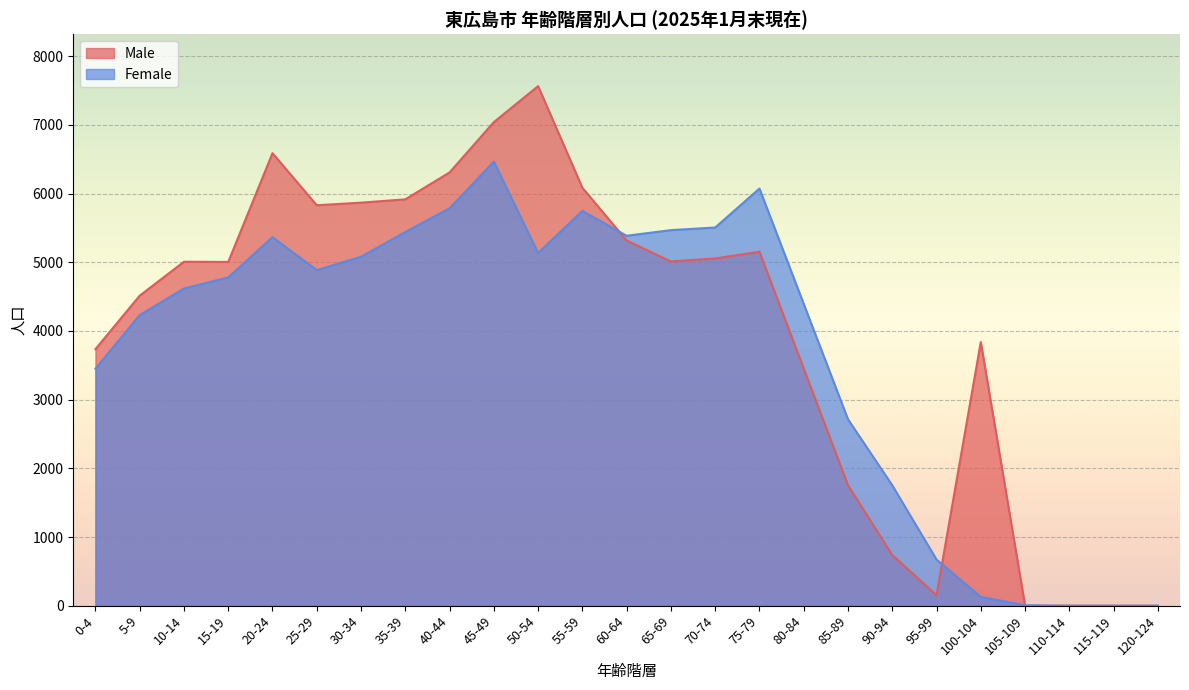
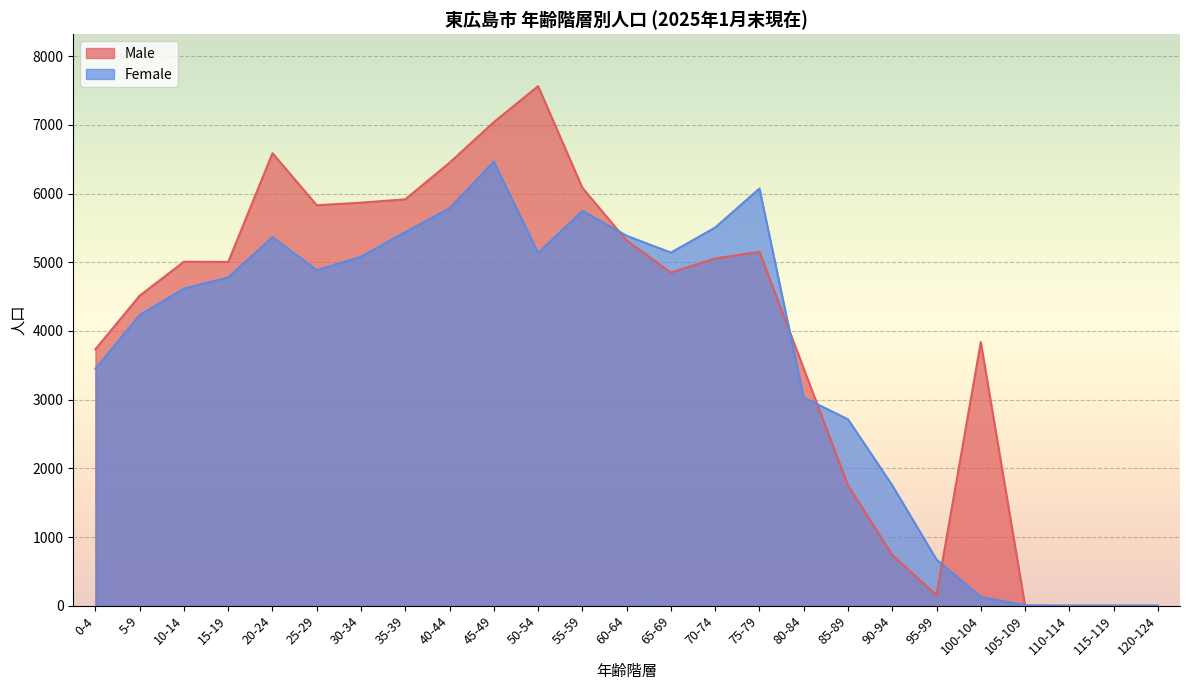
Male, 40-44: 6300 -> 6400
Male, 65-69: 5000 -> 4800
Female, 65-69: 5500 -> 5100
Female, 80-84: 4400 -> 3000
